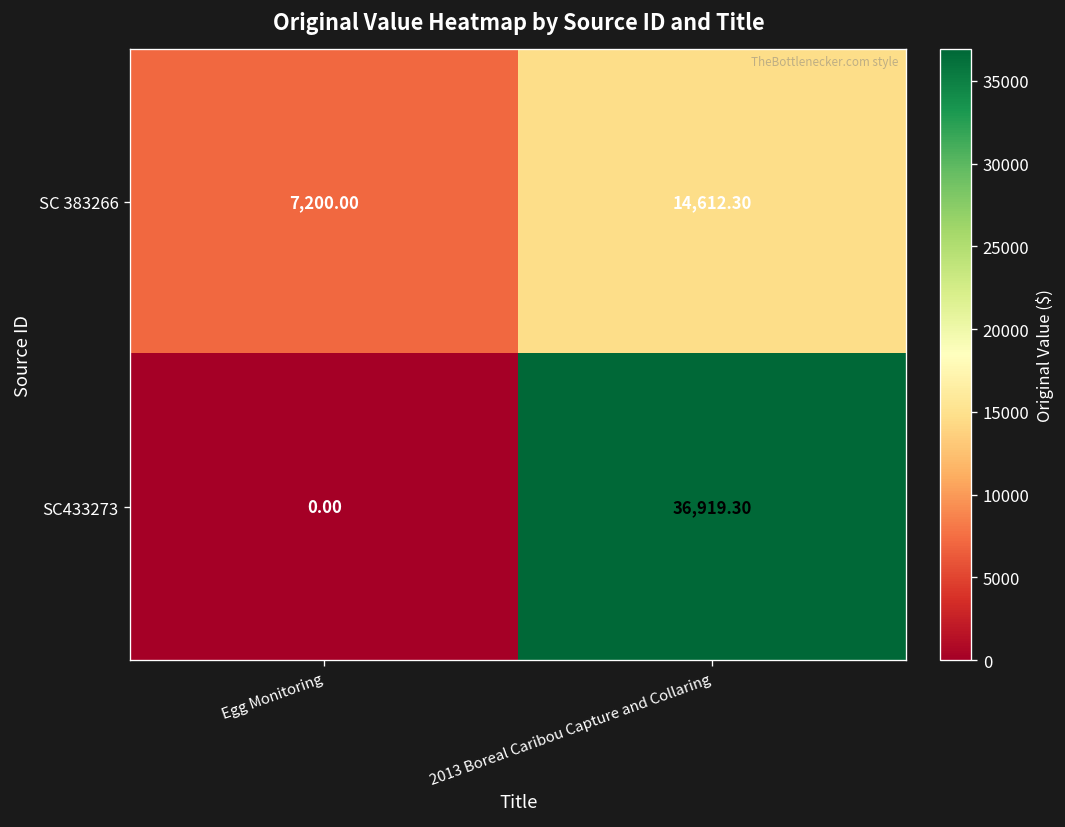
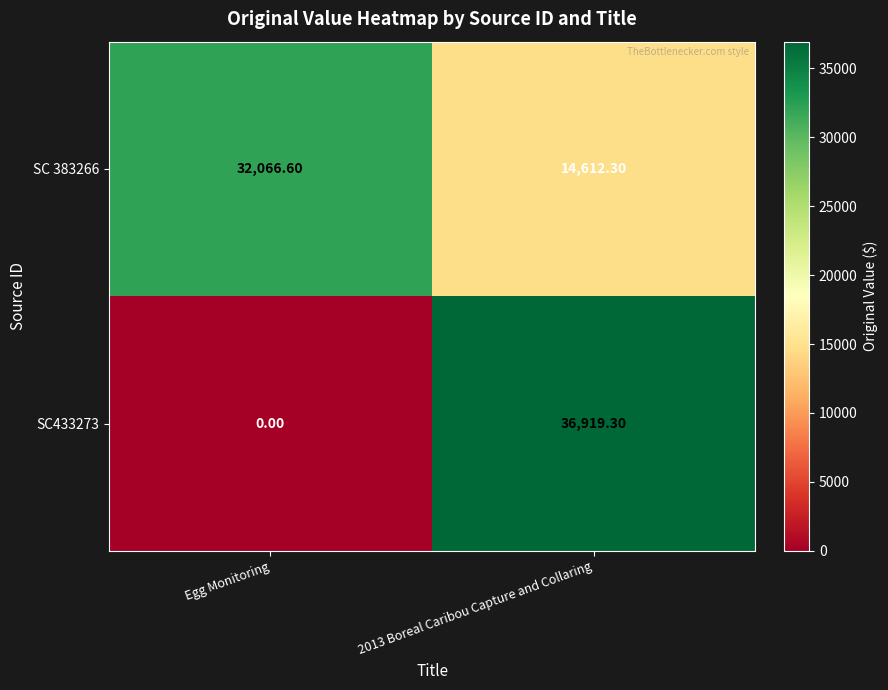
SC 383266, Egg Monitoring: 7,200.00 -> 32,066.60
